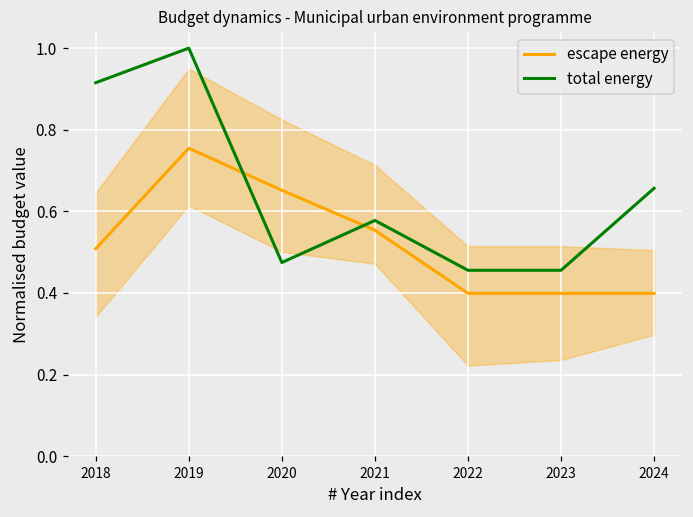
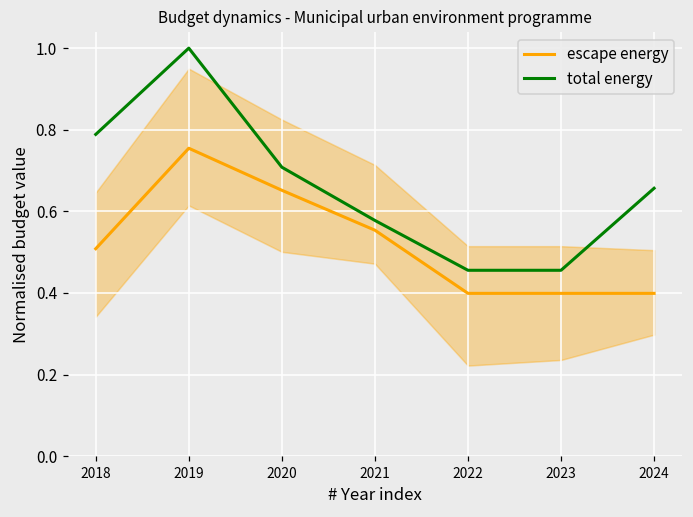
total energy, 2018: 0.92 -> 0.79
total energy, 2020: 0.47 -> 0.71
